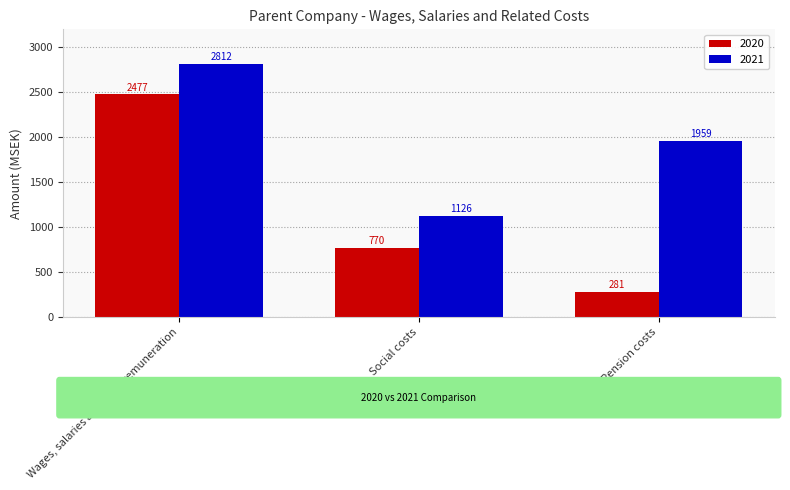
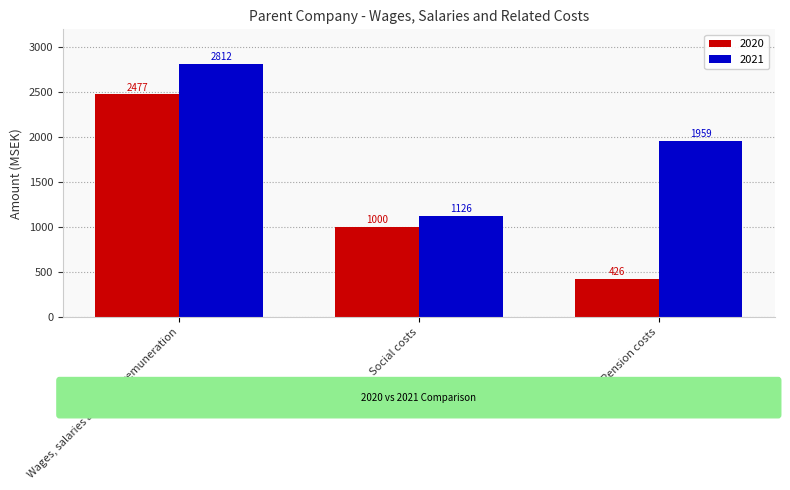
2020, Social costs: 770 -> 1000
2020, Pension costs: 281 -> 426
